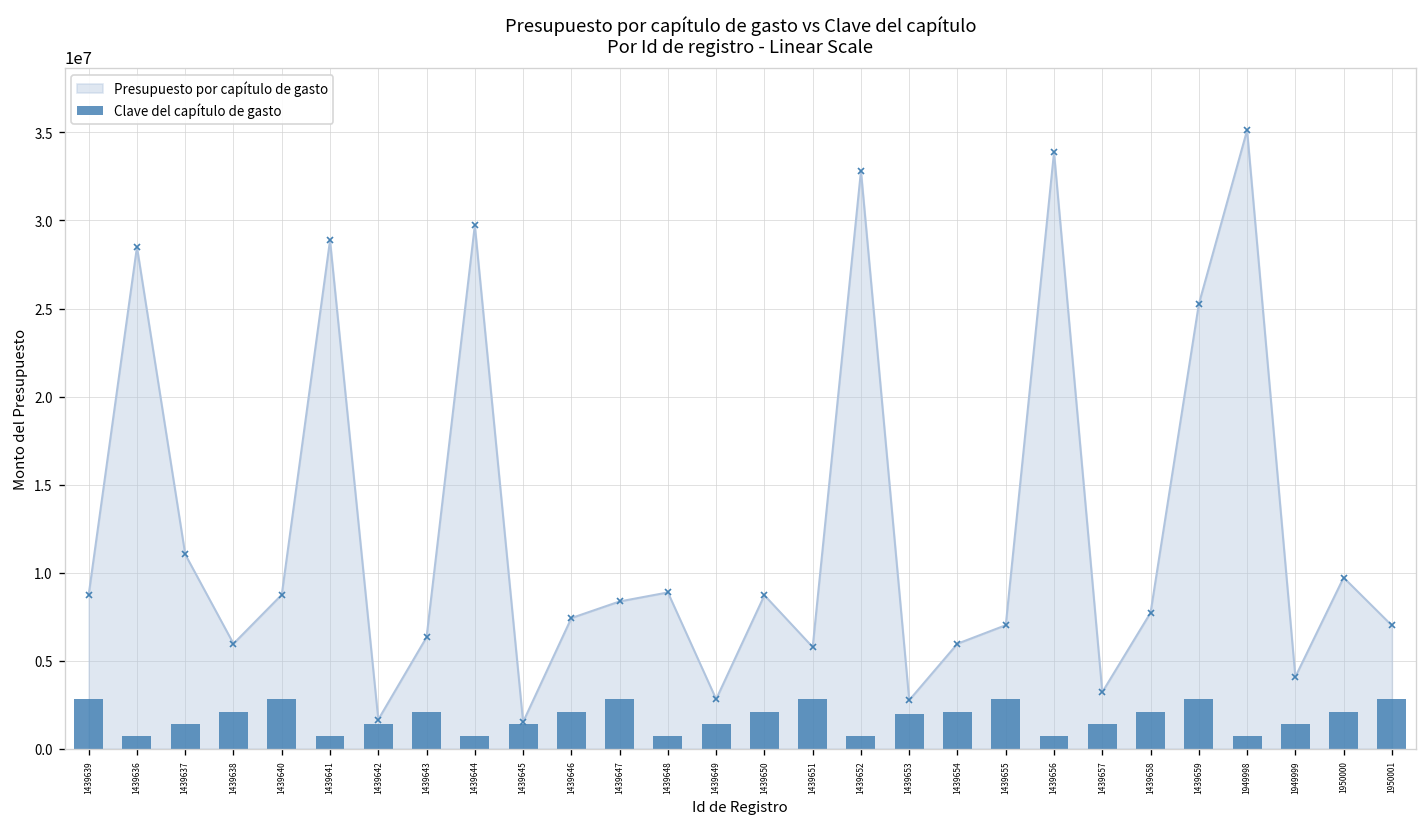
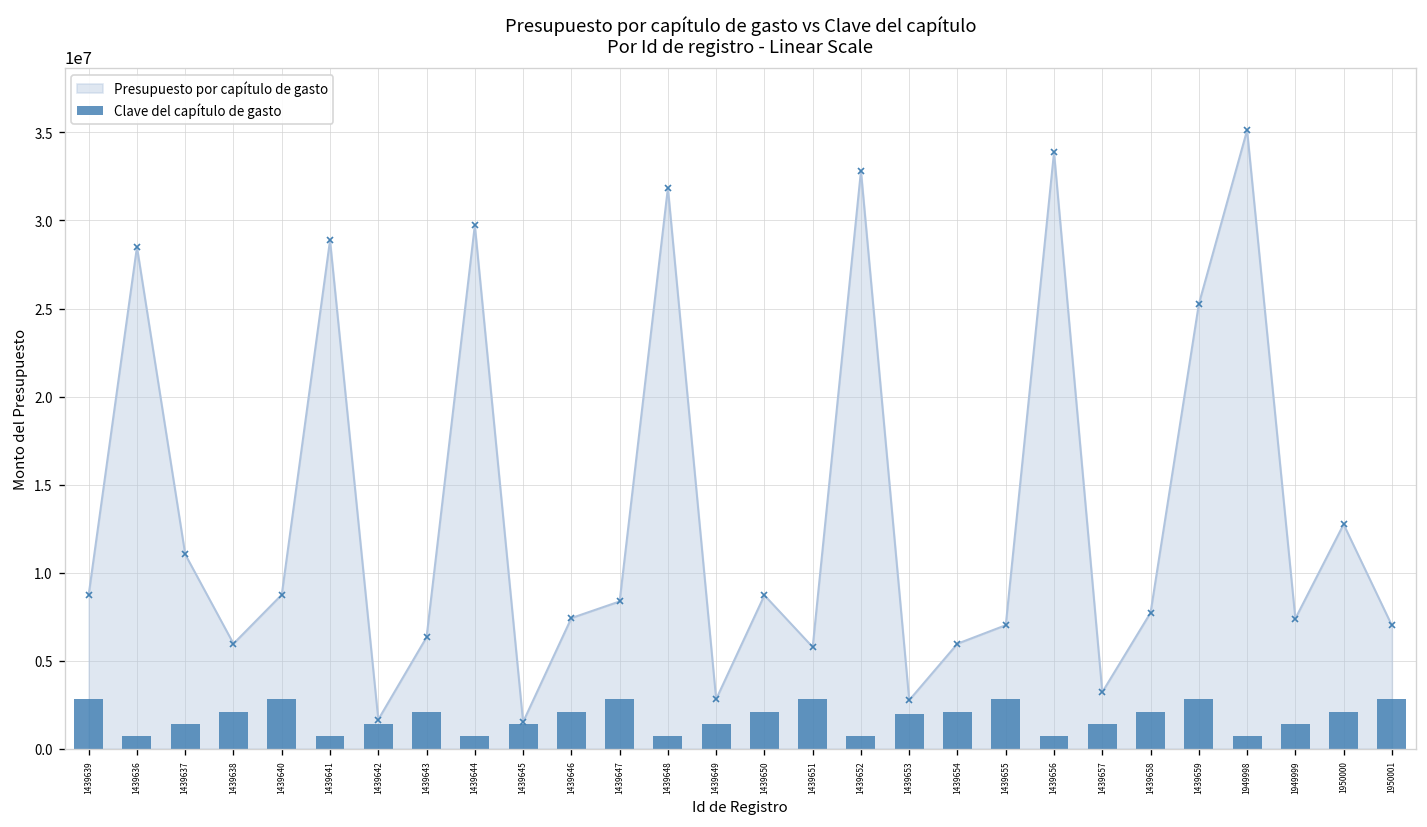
Presupuesto por capítulo de gasto, 1439648: 8900000 -> 31800000
Presupuesto por capítulo de gasto, 1949999: 4100000 -> 7400000
Presupuesto por capítulo de gasto, 1950000: 9700000 -> 12700000
